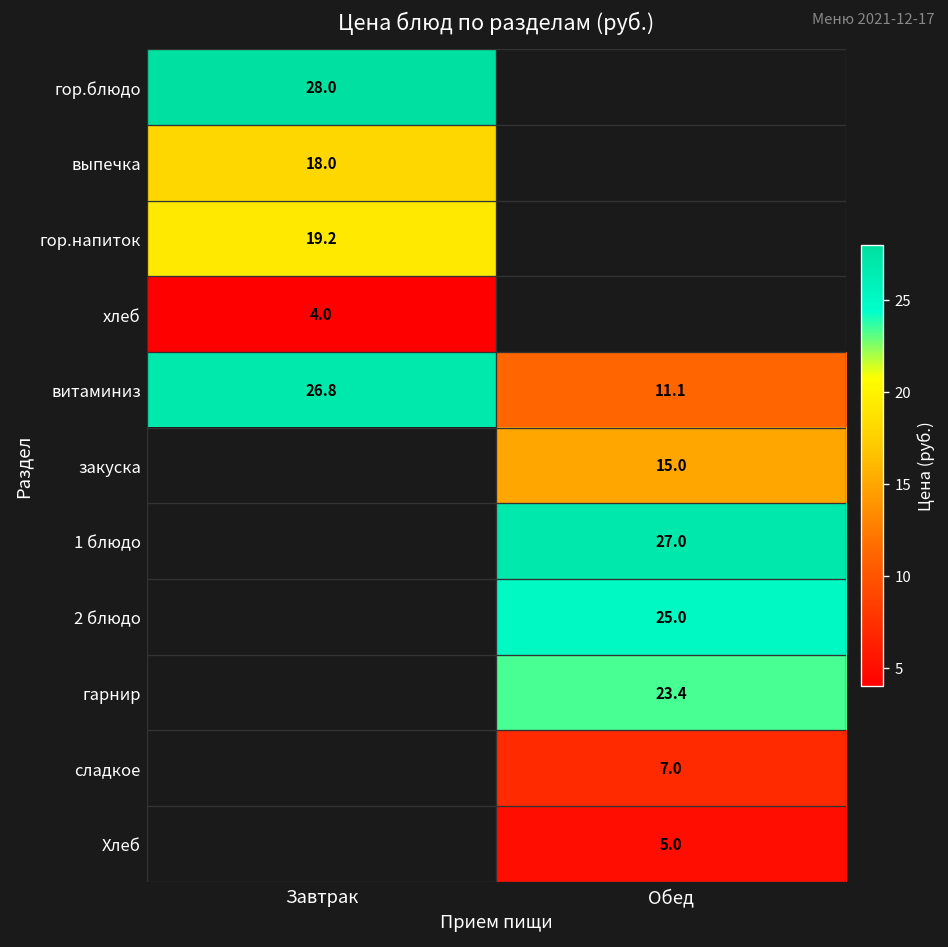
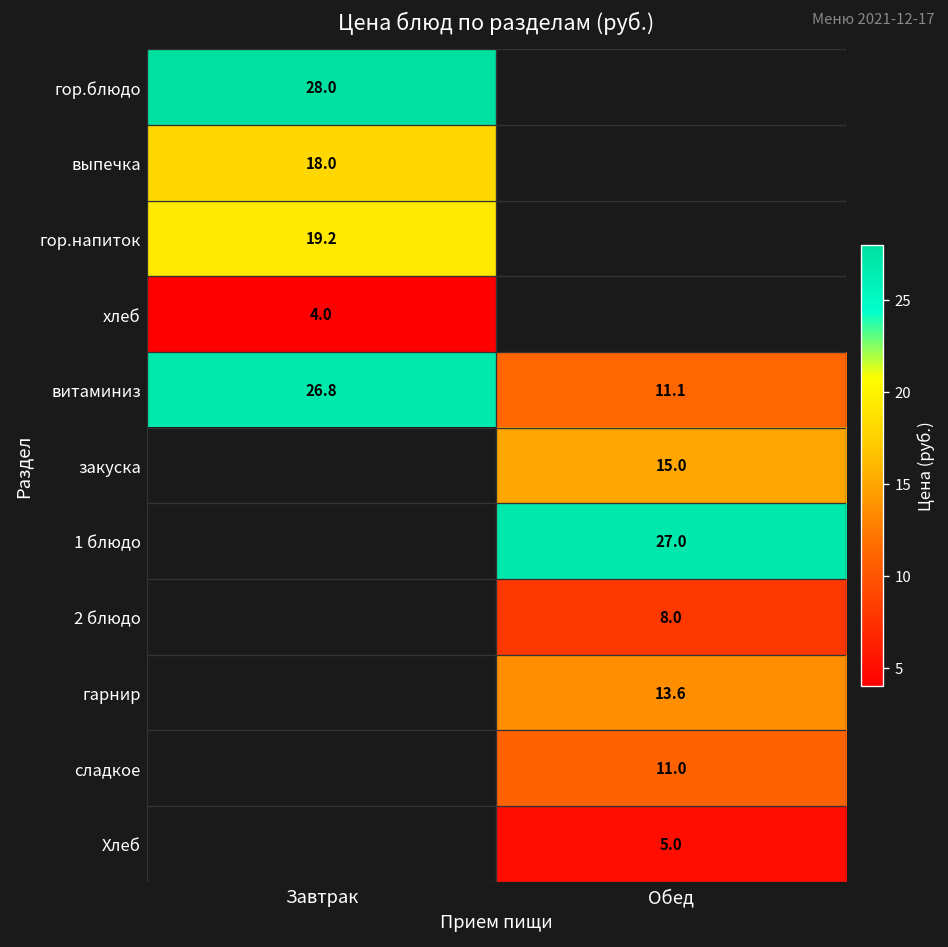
2 блюдо, Обед: 25.0 -> 8.0
гарнир, Обед: 23.4 -> 13.6
сладкое, Обед: 7.0 -> 11.0
